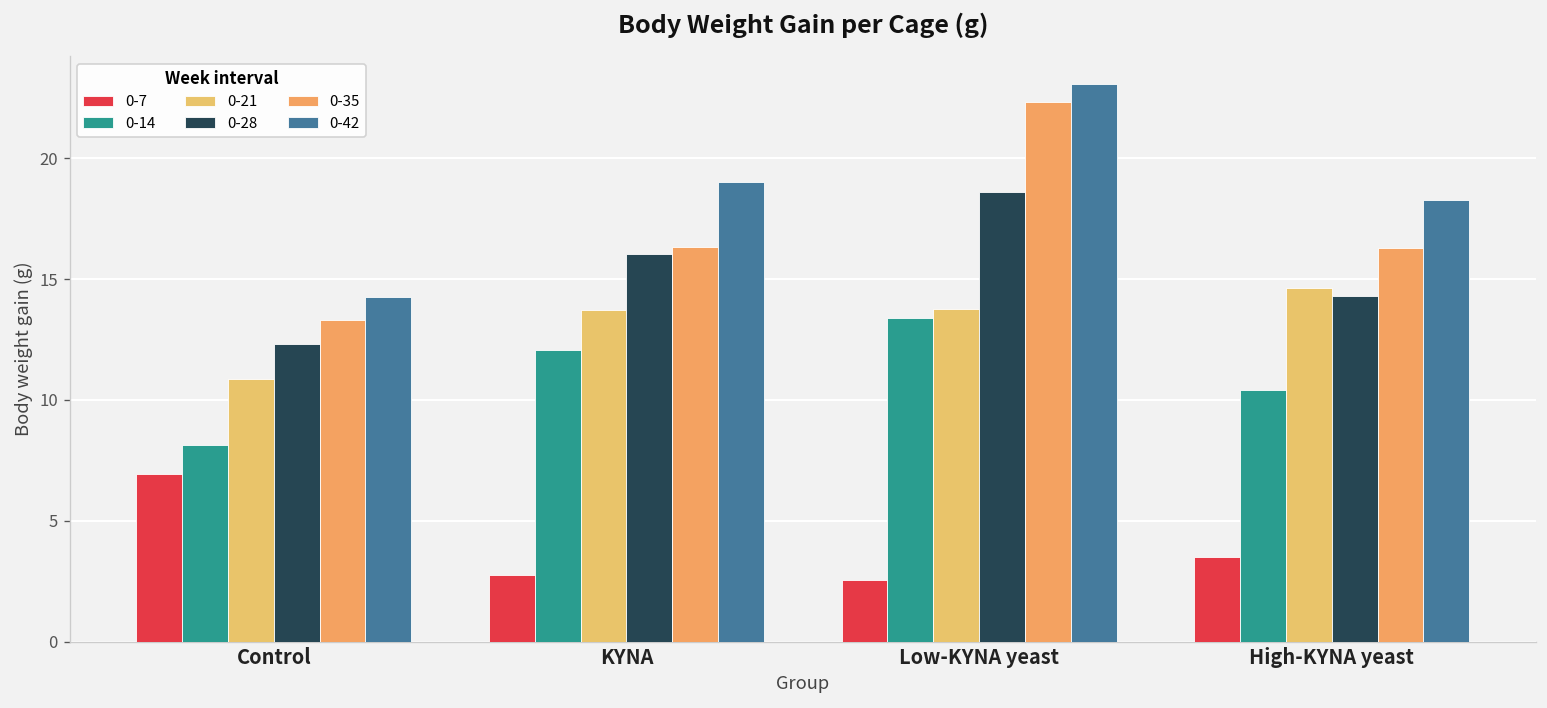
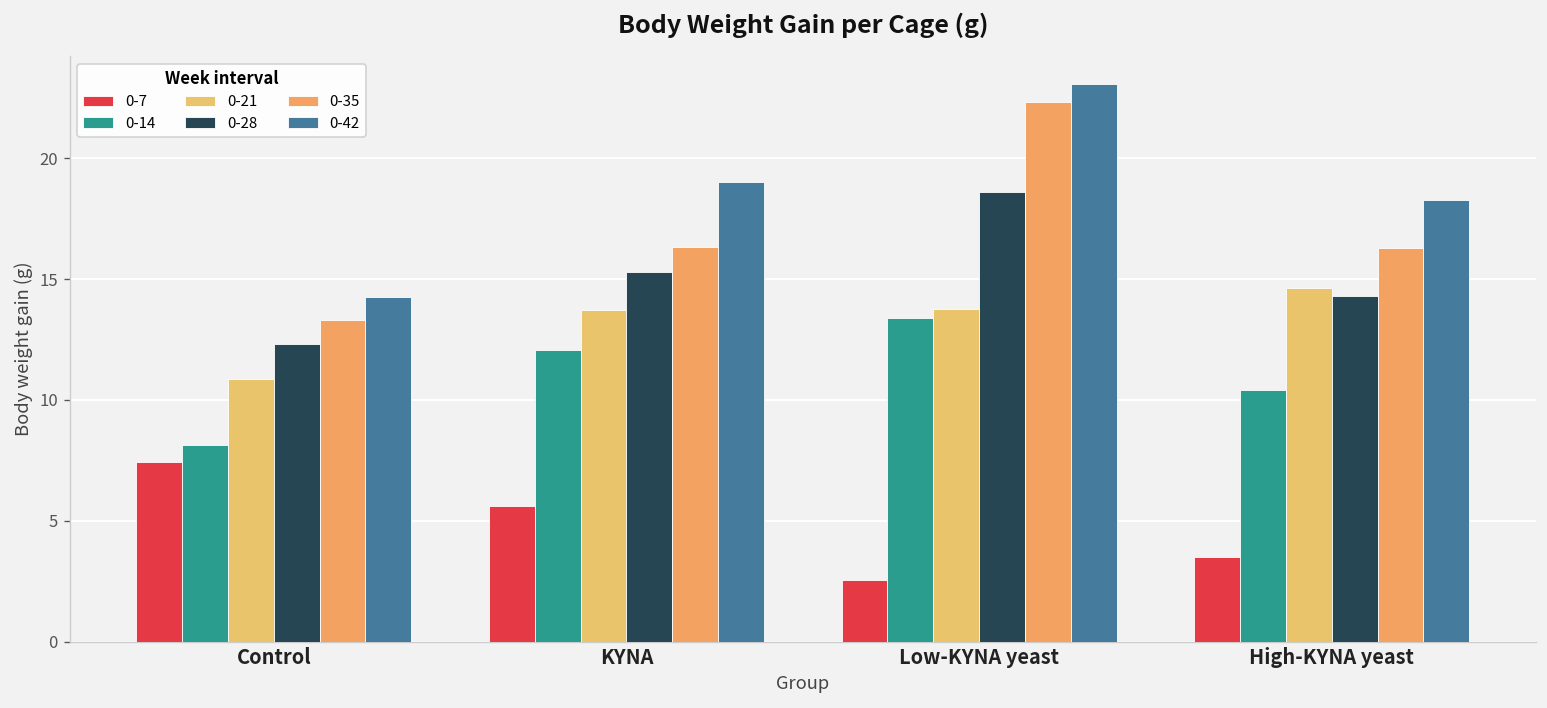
0-7, Control: 6.9 -> 7.4
0-7, KYNA: 2.8 -> 5.6
0-28, KYNA: 16.1 -> 15.3
